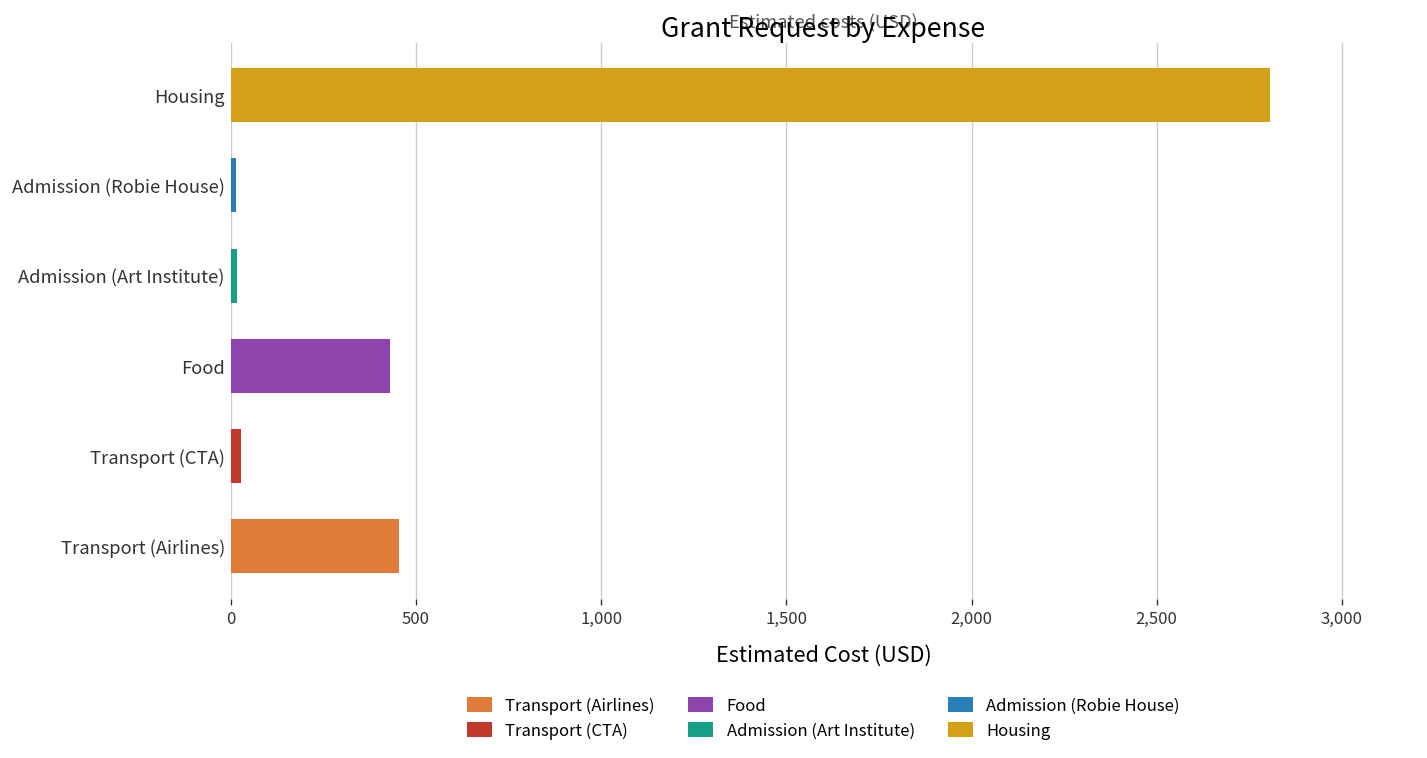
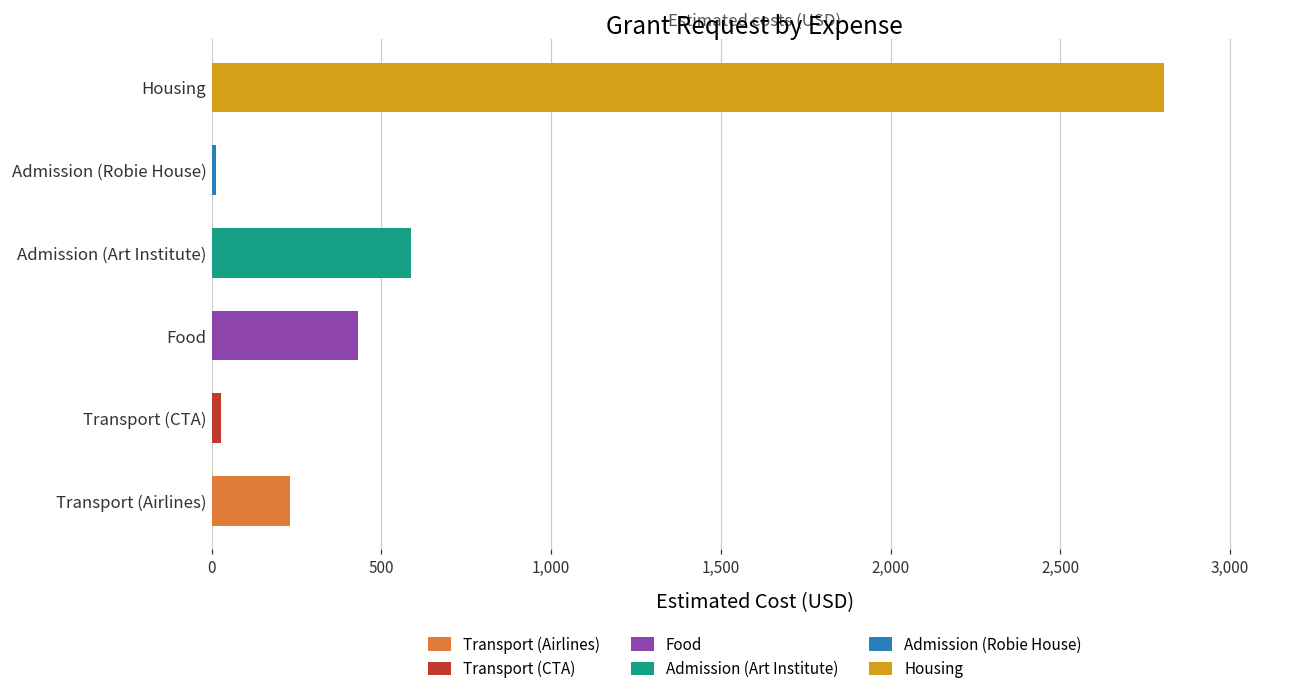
Admission (Art Institute): 20 -> 590
Transport (Airlines): 460 -> 230
